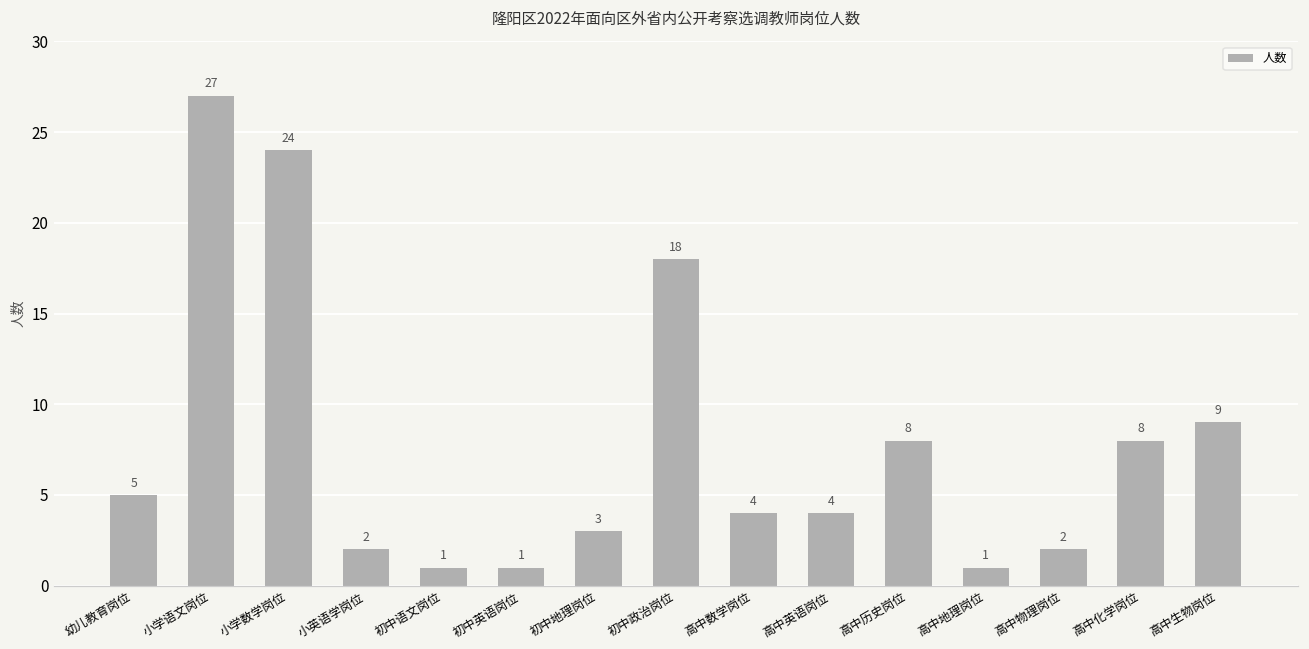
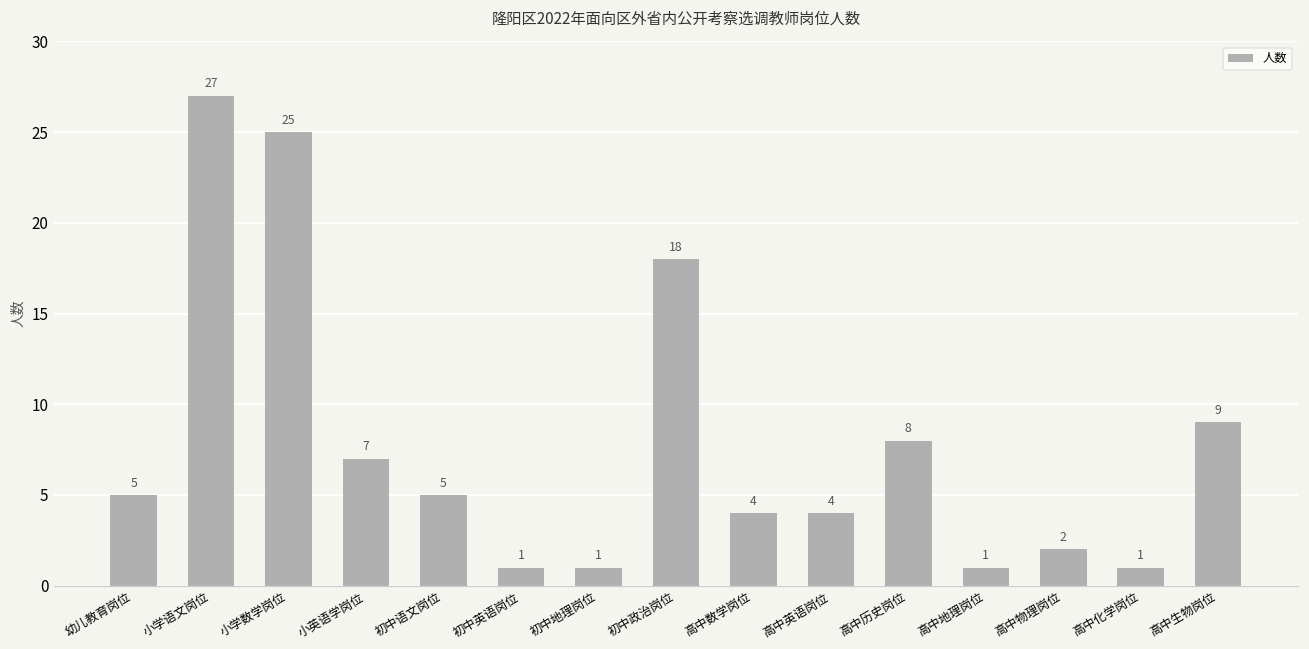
小学数学岗位: 24 -> 25
小英语学岗位: 2 -> 7
初中语文岗位: 1 -> 5
初中地理岗位: 3 -> 1
高中化学岗位: 8 -> 1
